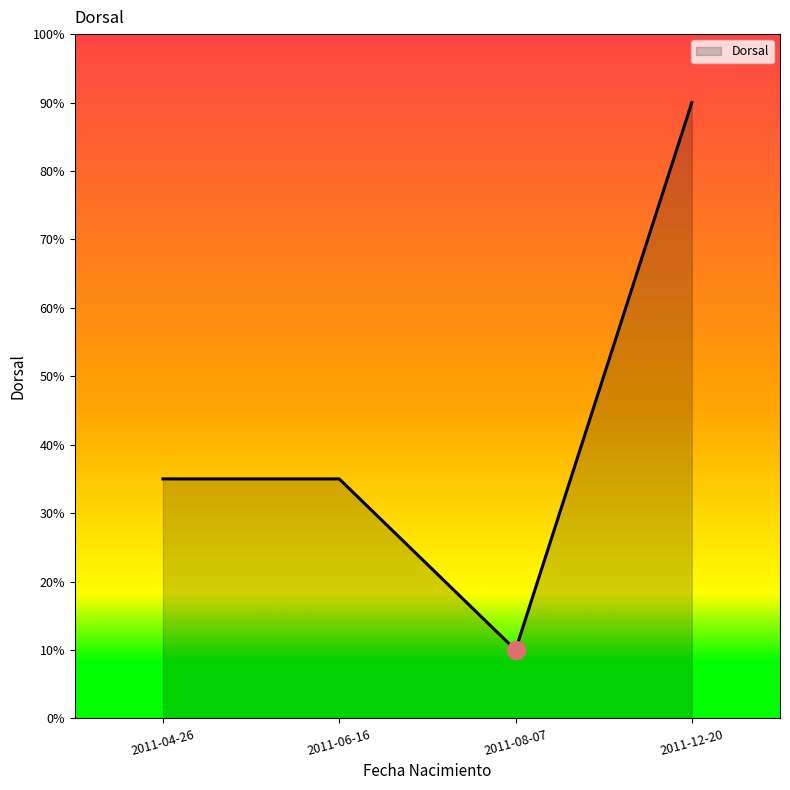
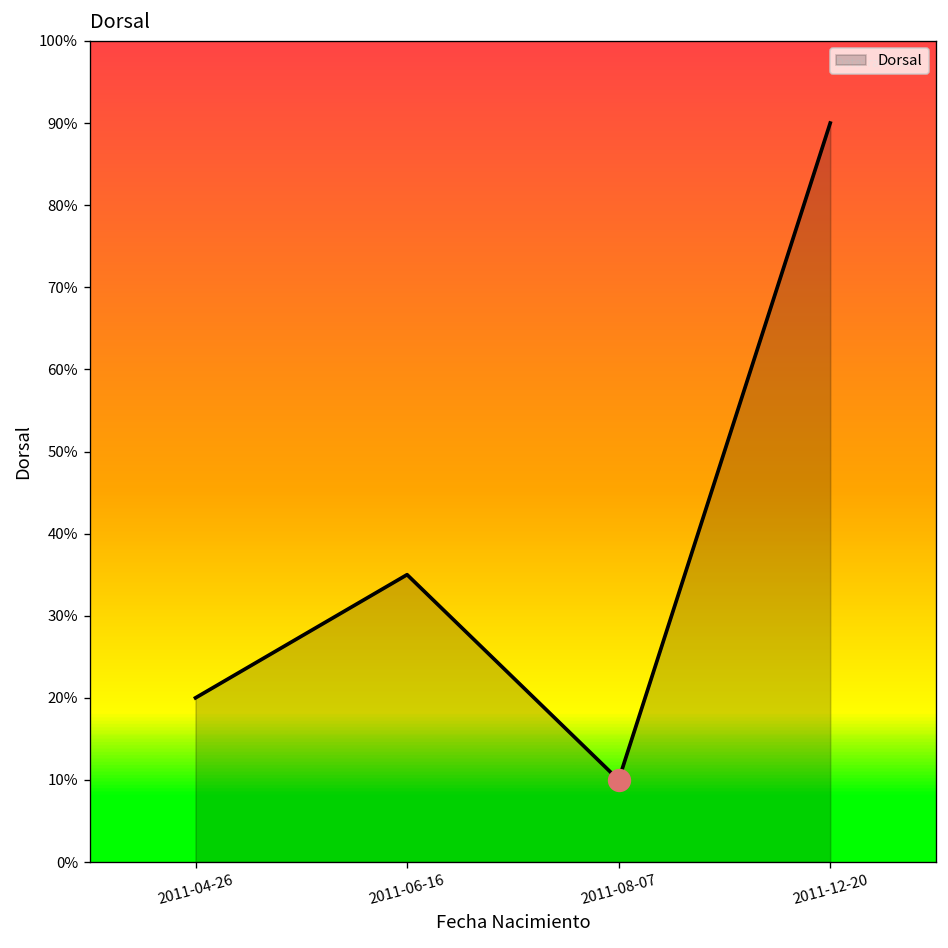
Dorsal, 2011-04-26: 35% -> 20%
